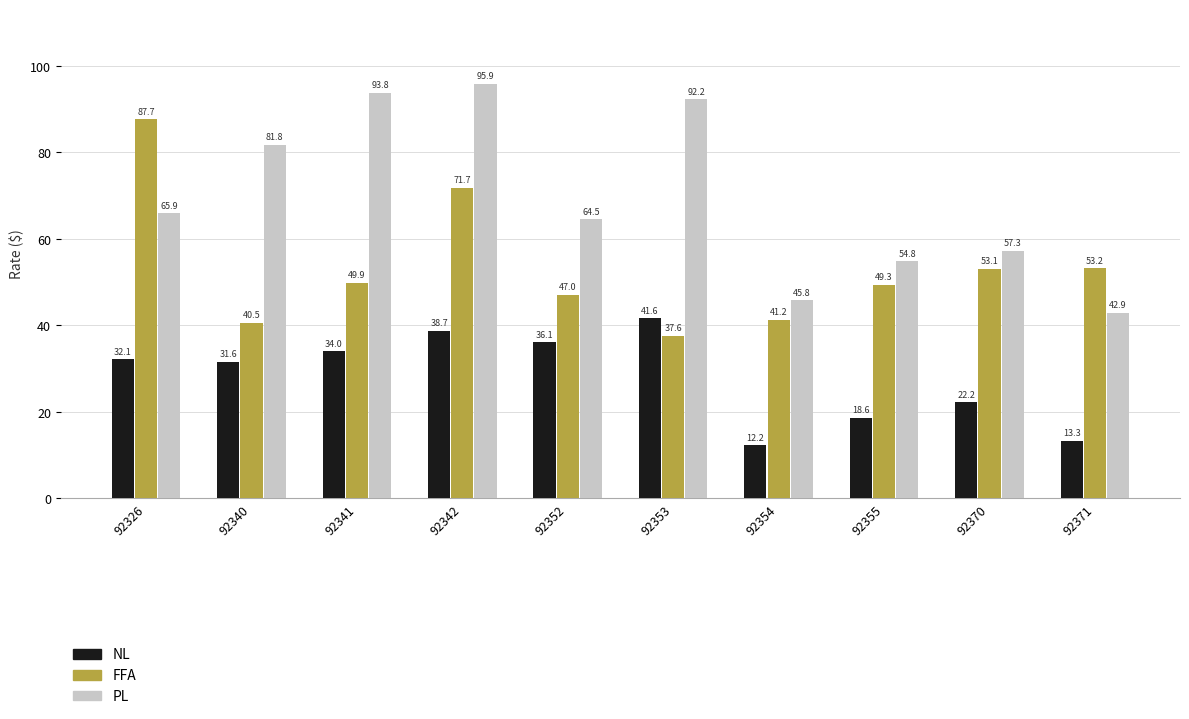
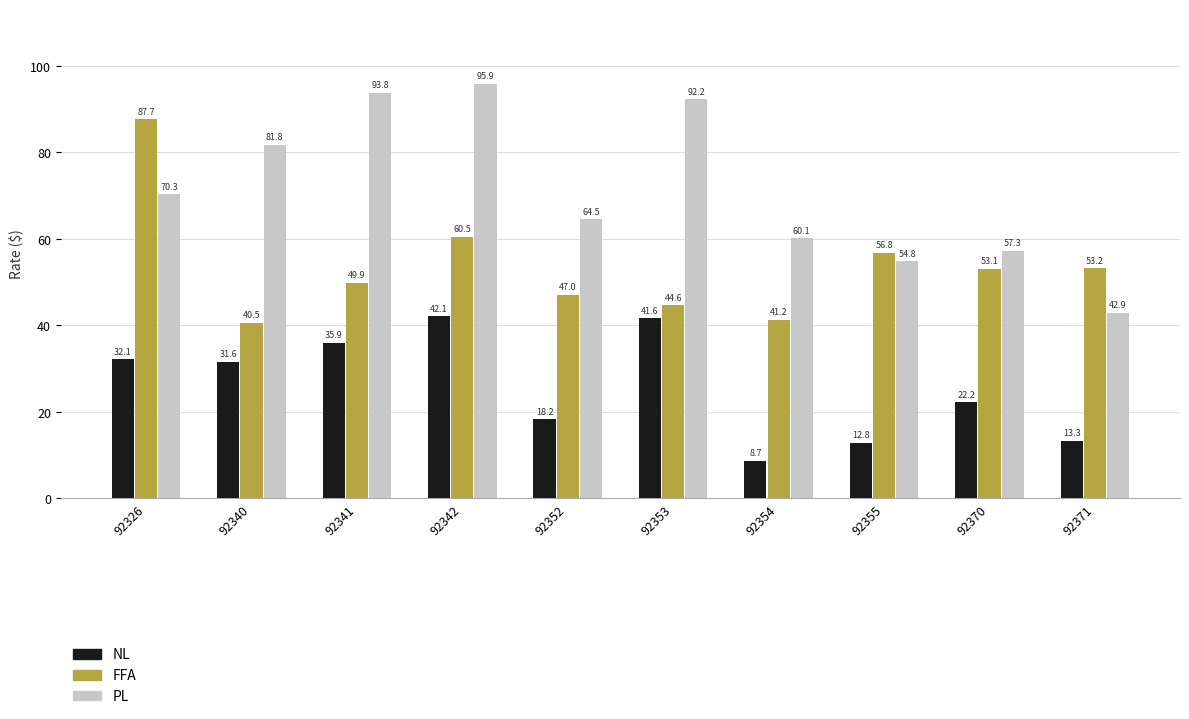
PL, 92326: 65.9 -> 70.3
NL, 92341: 34.0 -> 35.9
NL, 92342: 38.7 -> 42.1
FFA, 92342: 71.7 -> 60.5
NL, 92352: 36.1 -> 18.2
FFA, 92353: 37.6 -> 44.6
NL, 92354: 12.2 -> 8.7
PL, 92354: 45.8 -> 60.1
NL, 92355: 18.6 -> 12.8
FFA, 92355: 49.3 -> 56.8
